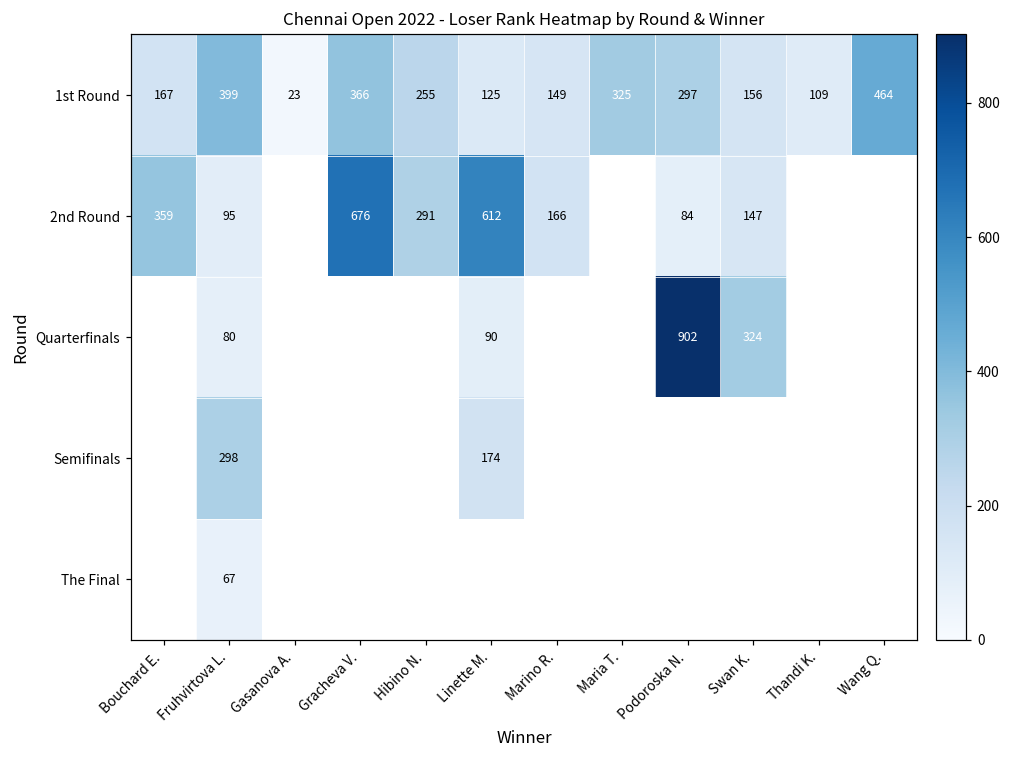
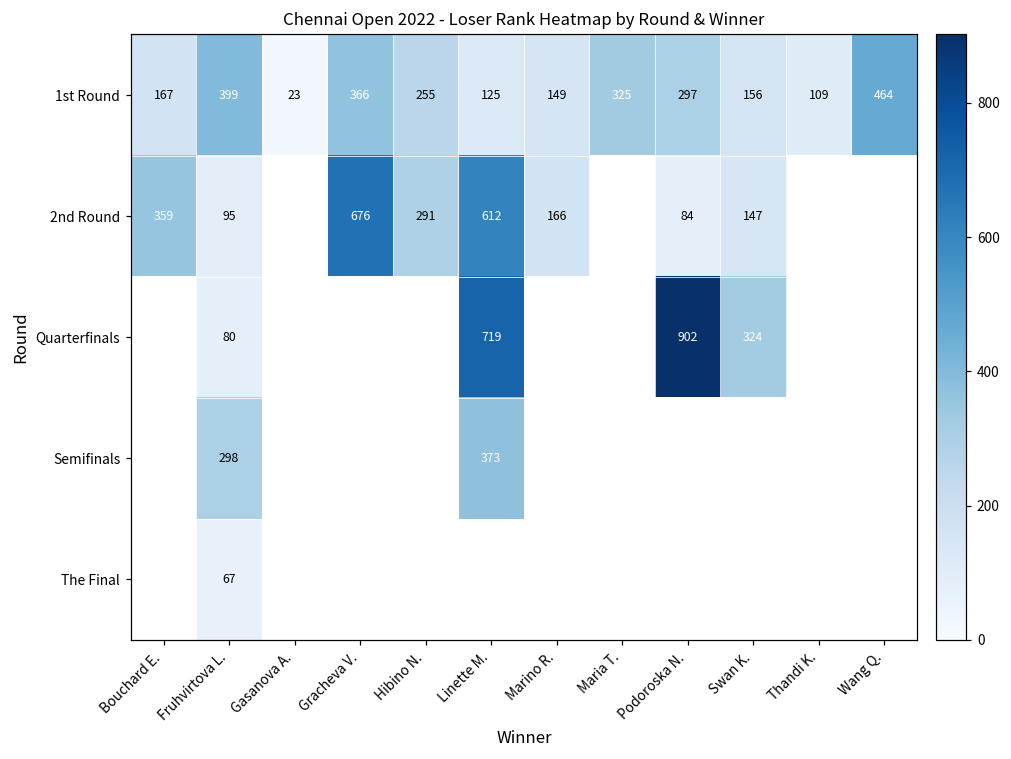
Quarterfinals, Linette M.: 90 -> 719
Semifinals, Linette M.: 174 -> 373
